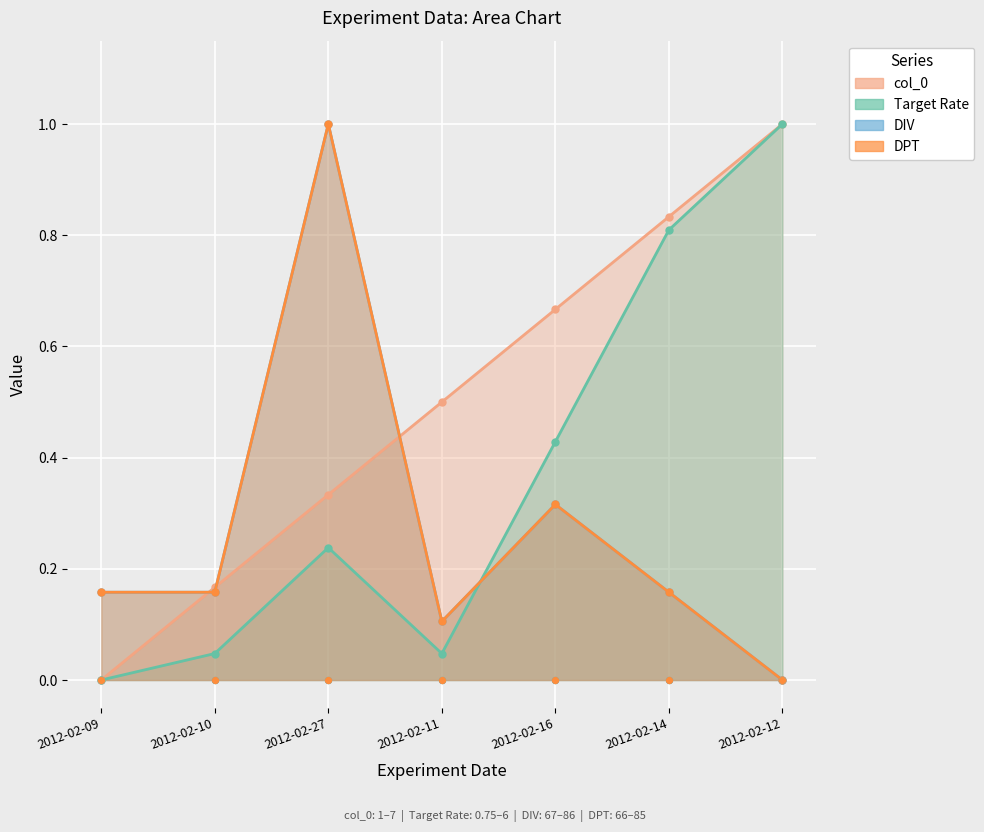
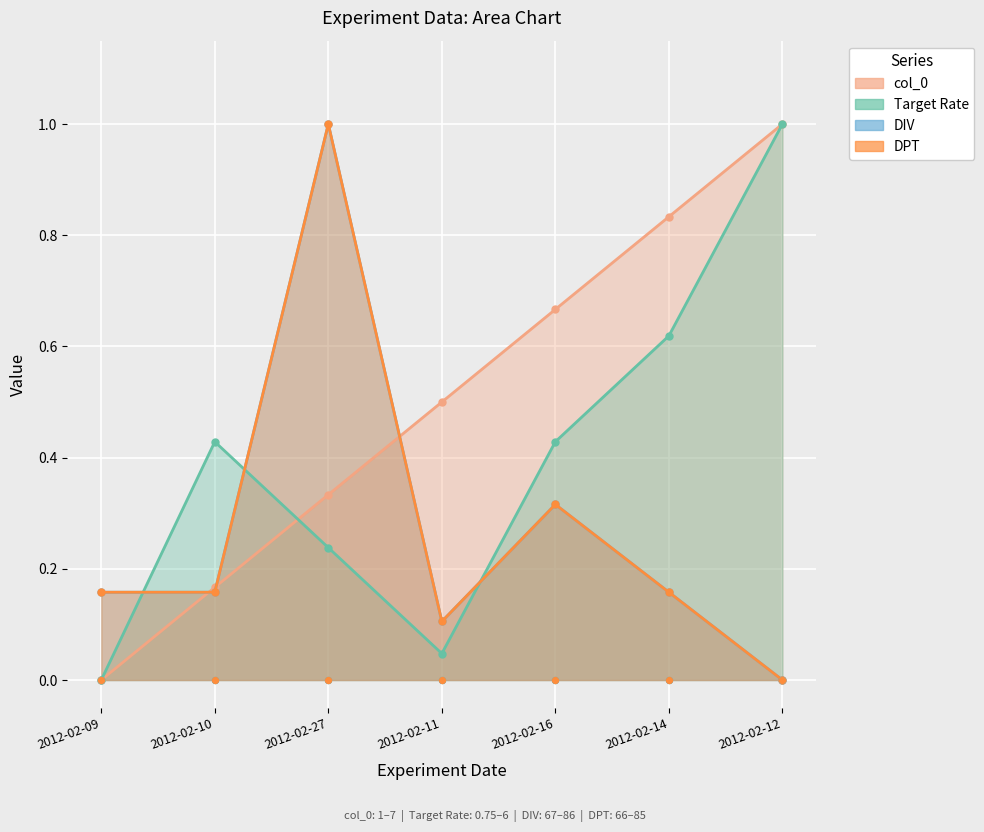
Target Rate, 2012-02-10: 0.05 -> 0.43
Target Rate, 2012-02-14: 0.81 -> 0.62
